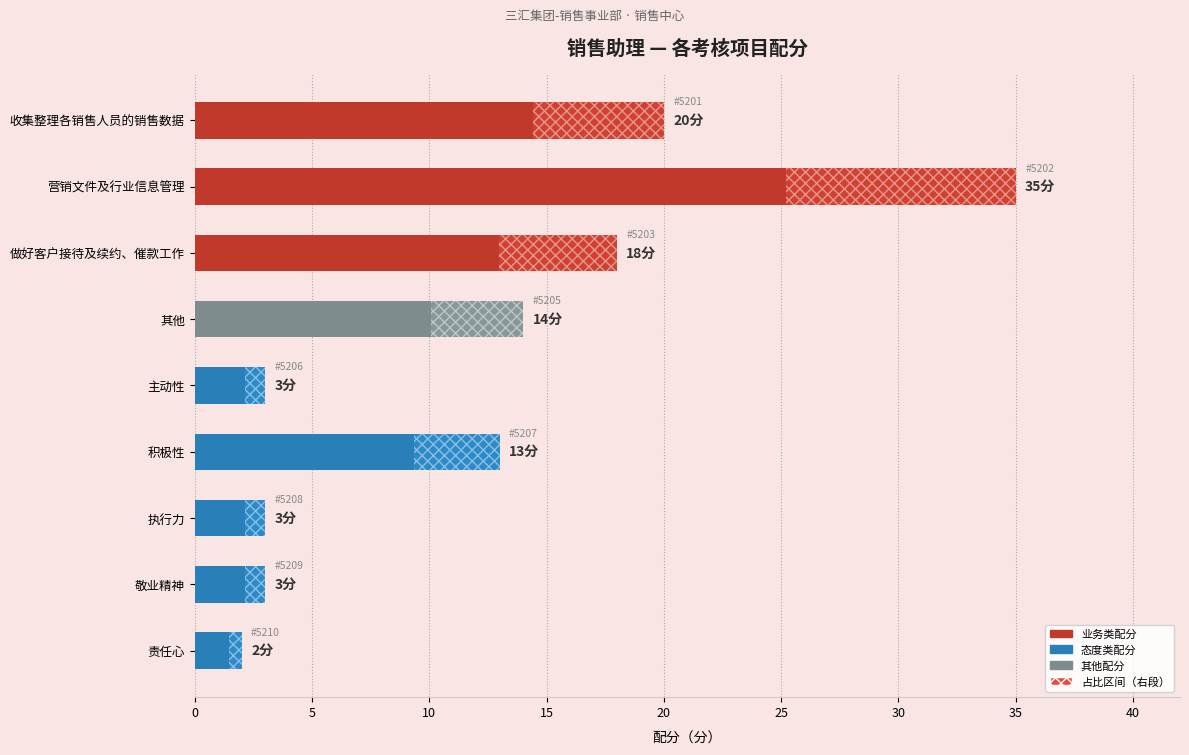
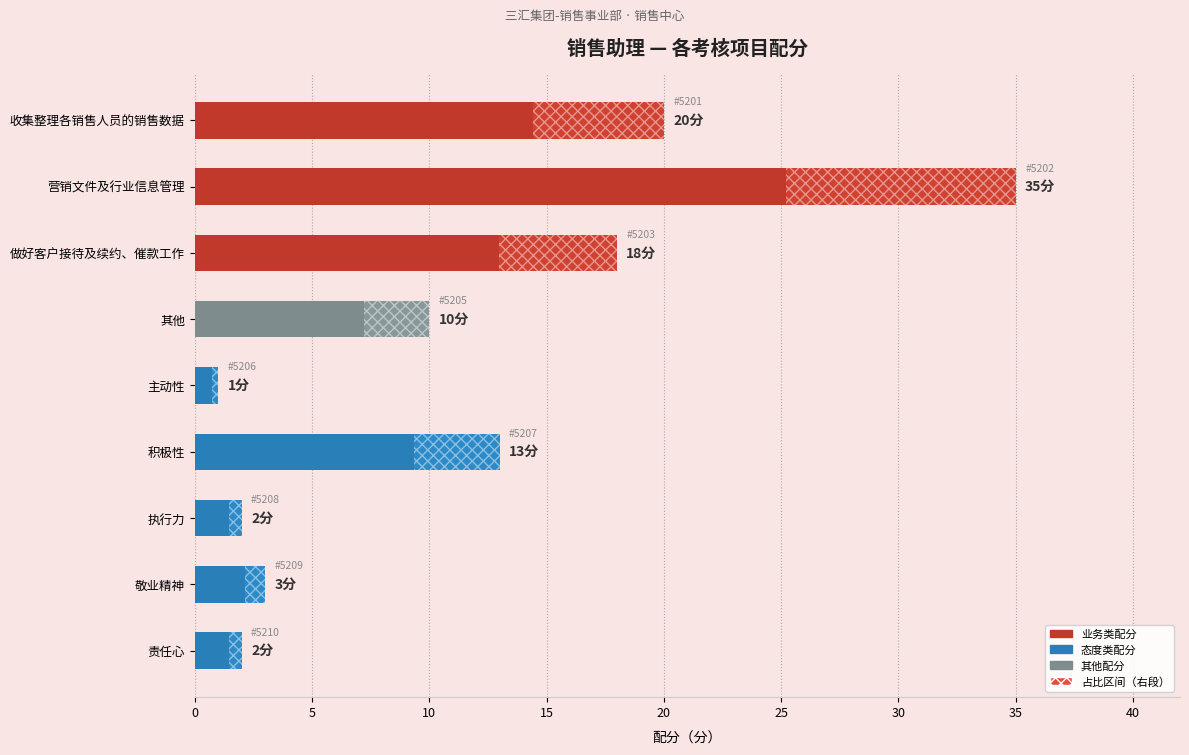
其他: 14分 -> 10分
主动性: 3分 -> 1分
执行力: 3分 -> 2分
